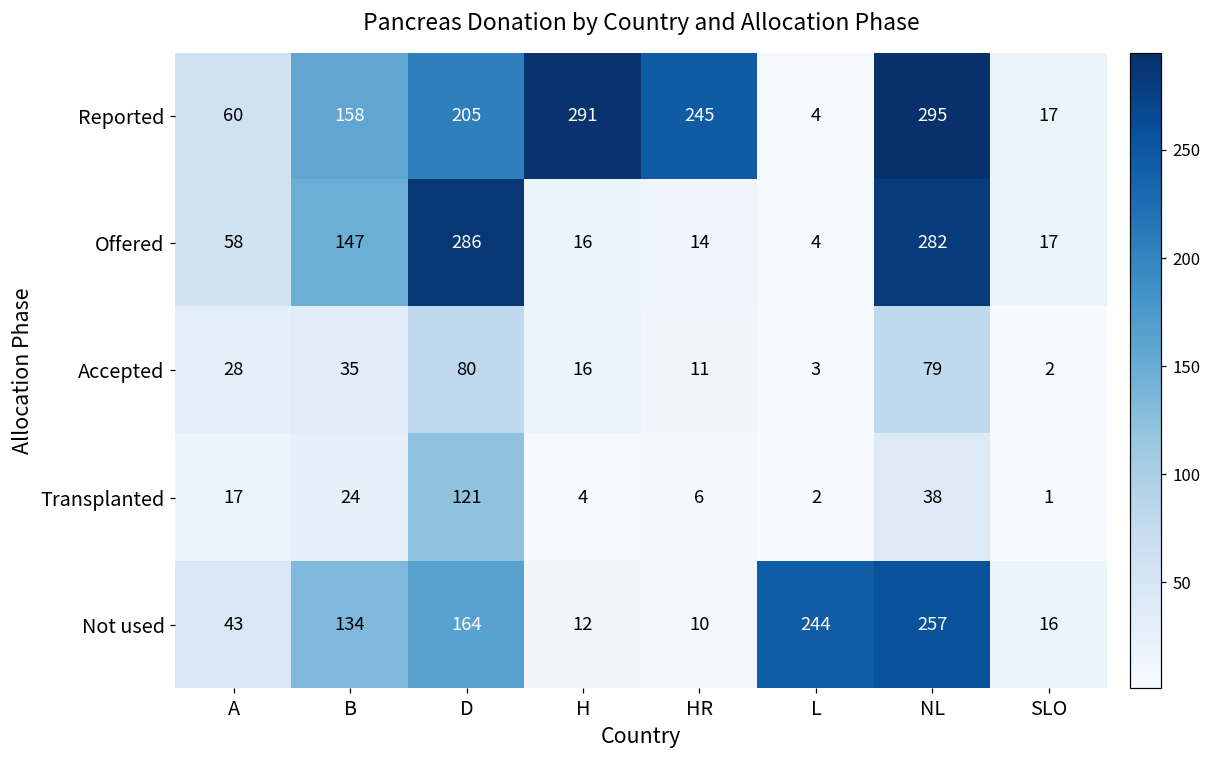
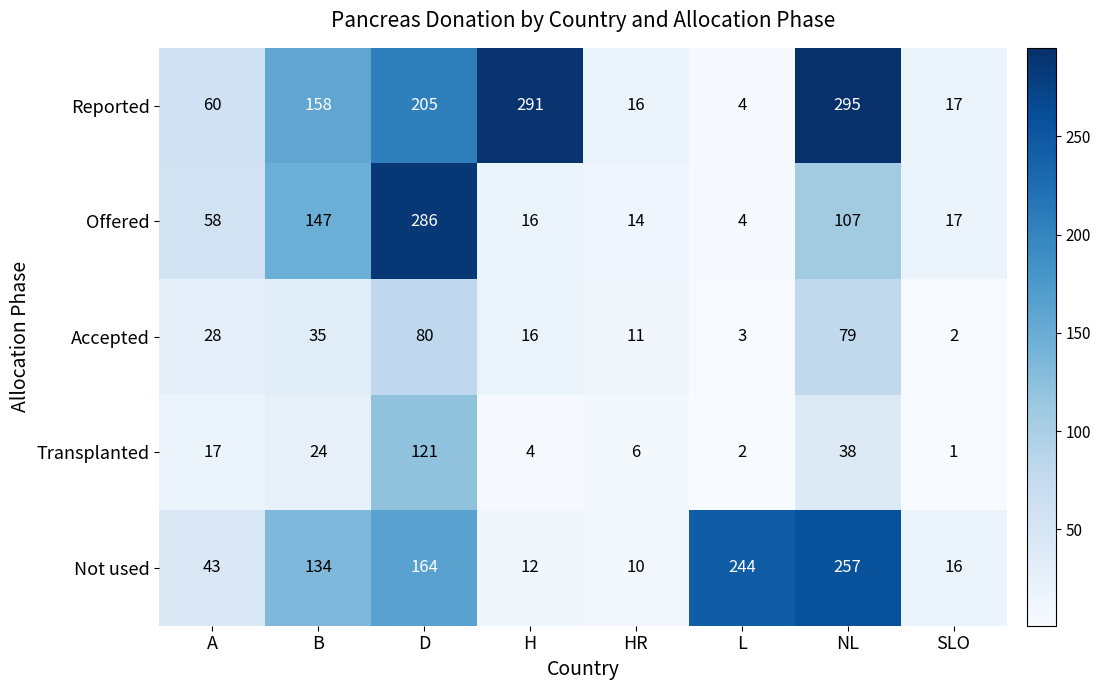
Reported, HR: 245 -> 16
Offered, NL: 282 -> 107
